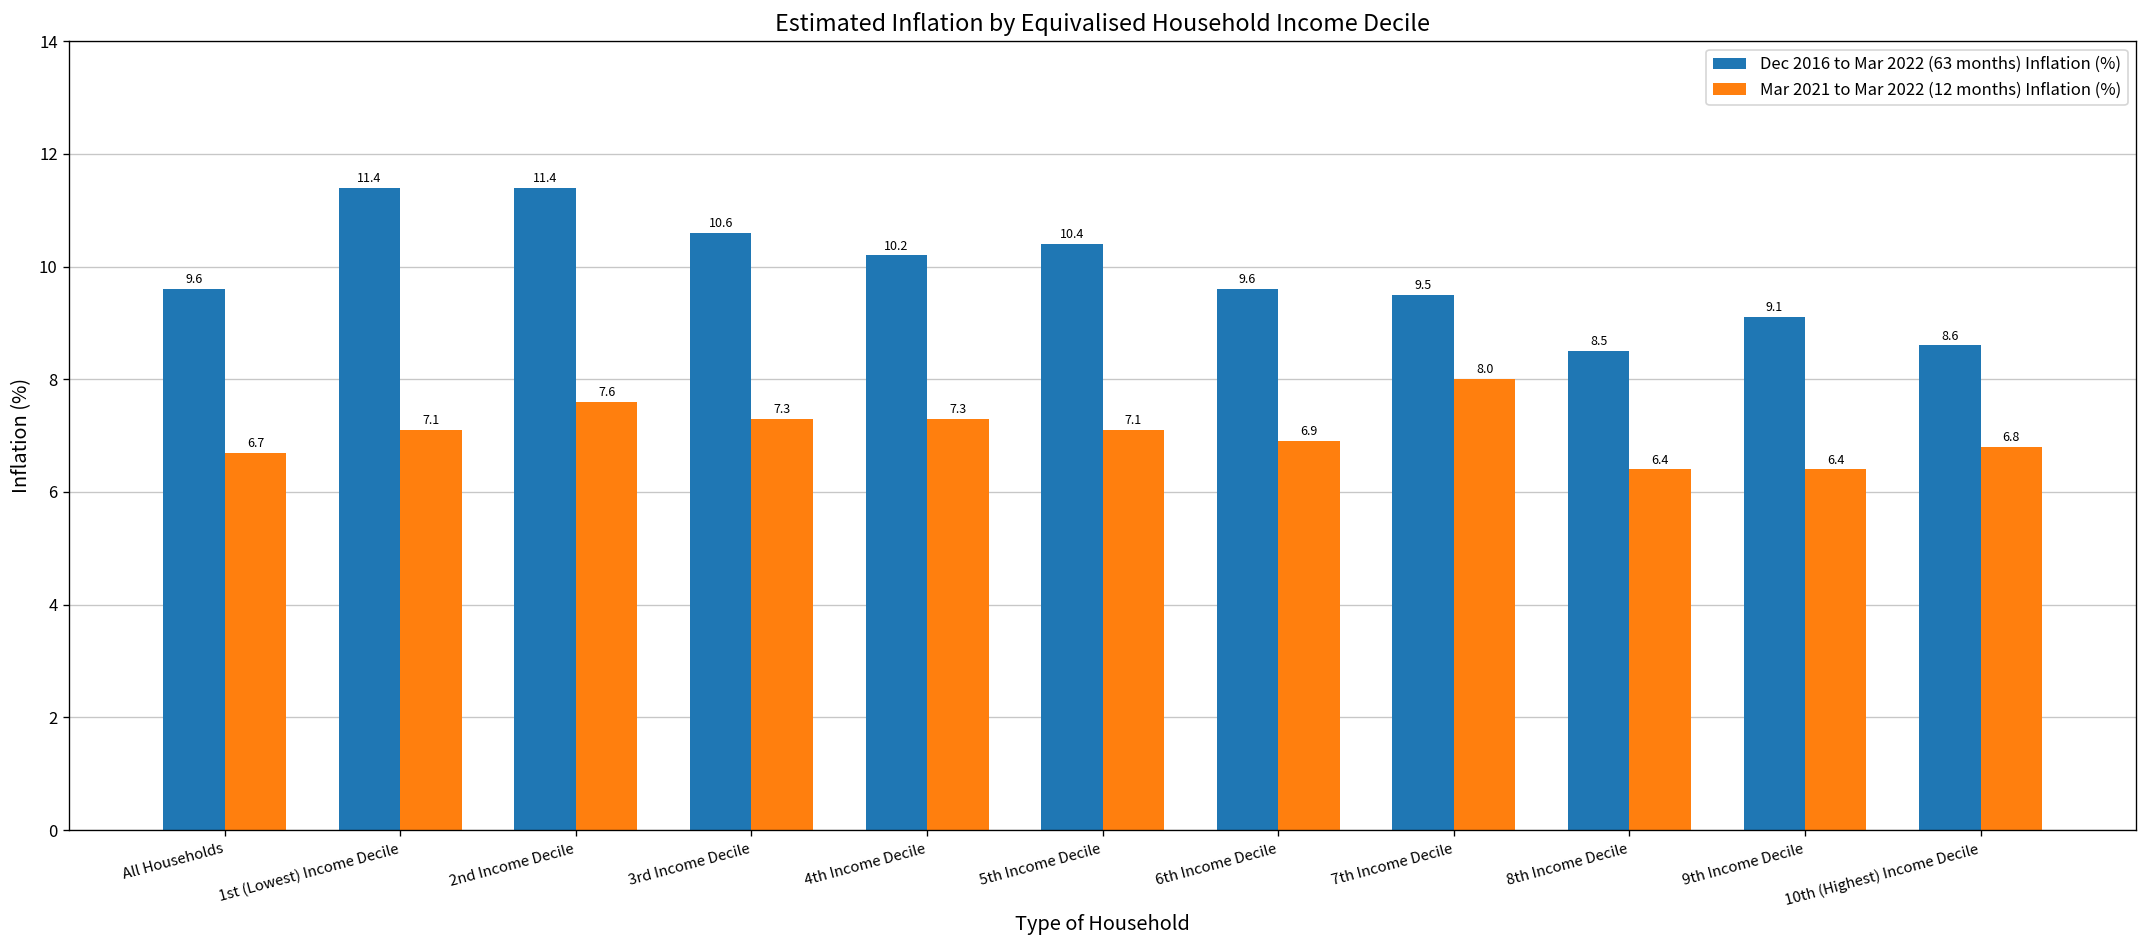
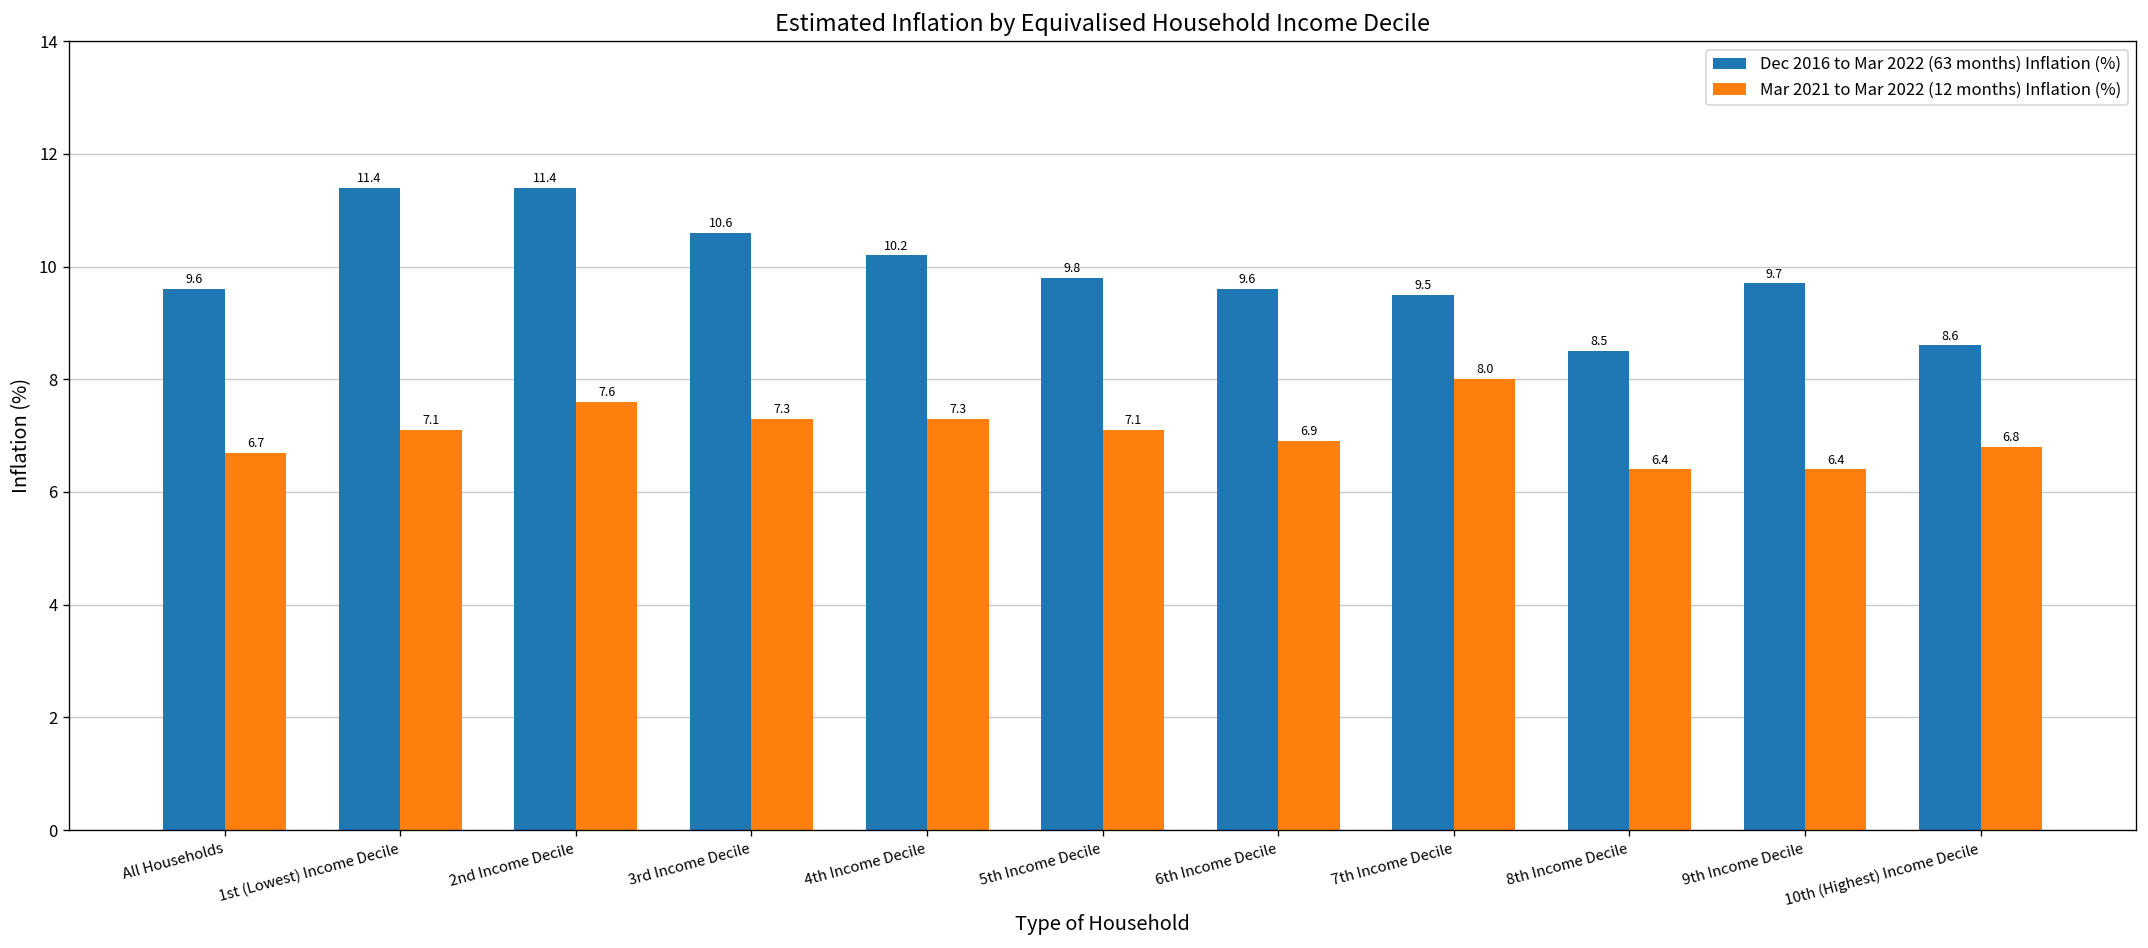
Dec 2016 to Mar 2022 (63 months) Inflation (%), 5th Income Decile: 10.4 -> 9.8
Dec 2016 to Mar 2022 (63 months) Inflation (%), 9th Income Decile: 9.1 -> 9.7
